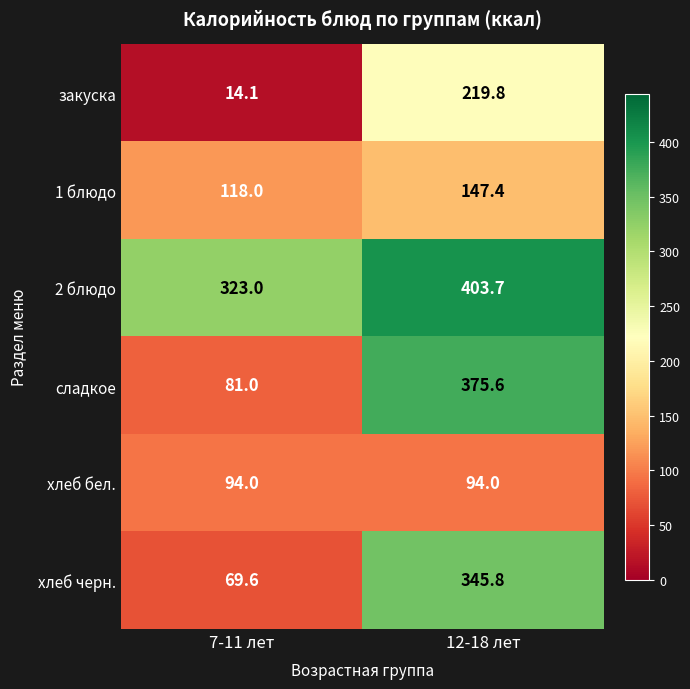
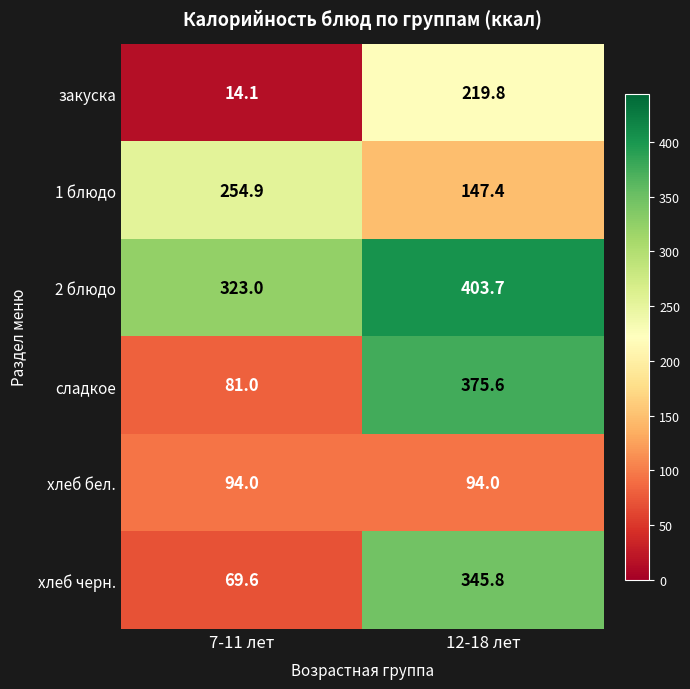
1 блюдо, 7-11 лет: 118.0 -> 254.9
